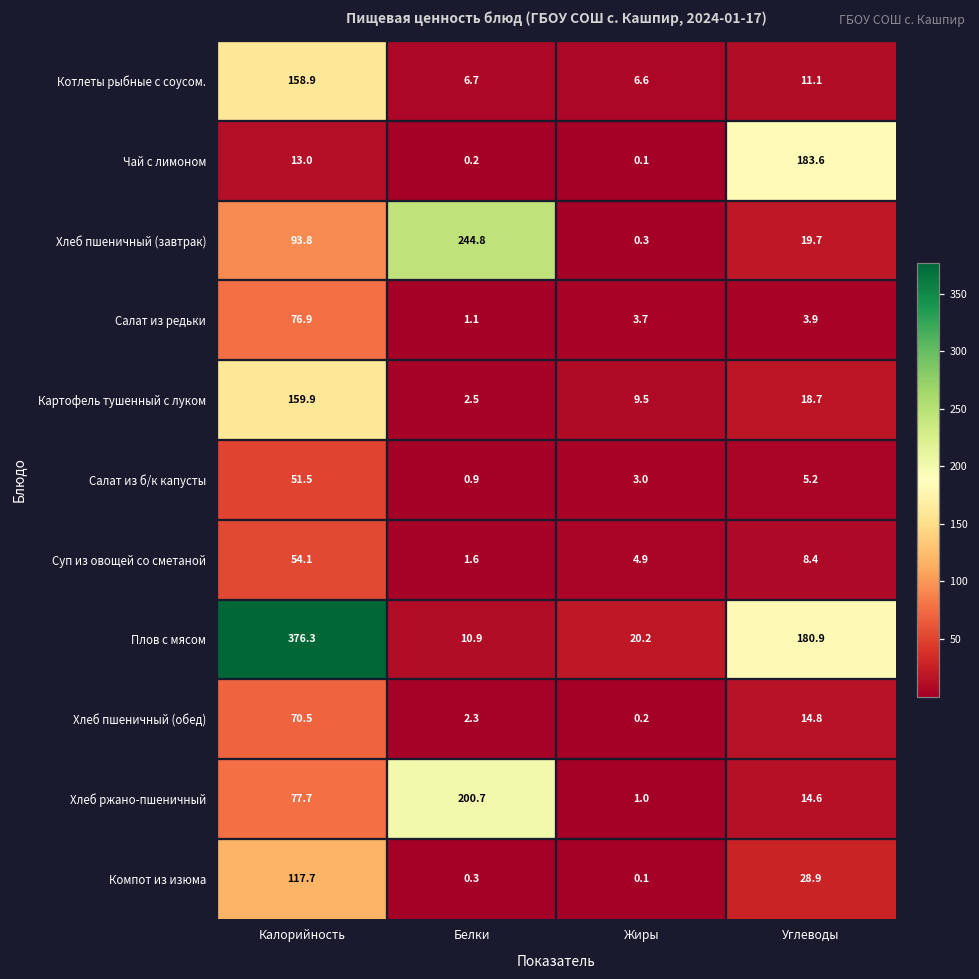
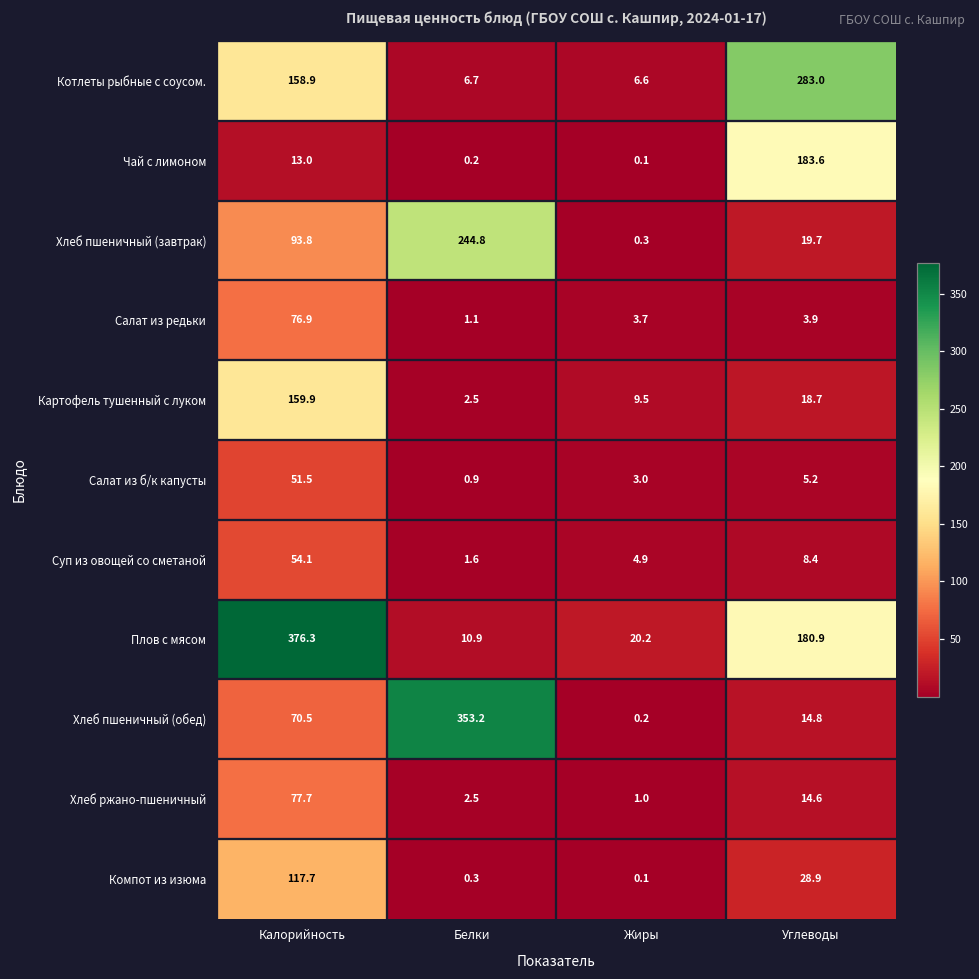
Котлеты рыбные с соусом., Углеводы: 11.1 -> 283.0
Хлеб пшеничный (обед), Белки: 2.3 -> 353.2
Хлеб ржано-пшеничный, Белки: 200.7 -> 2.5
